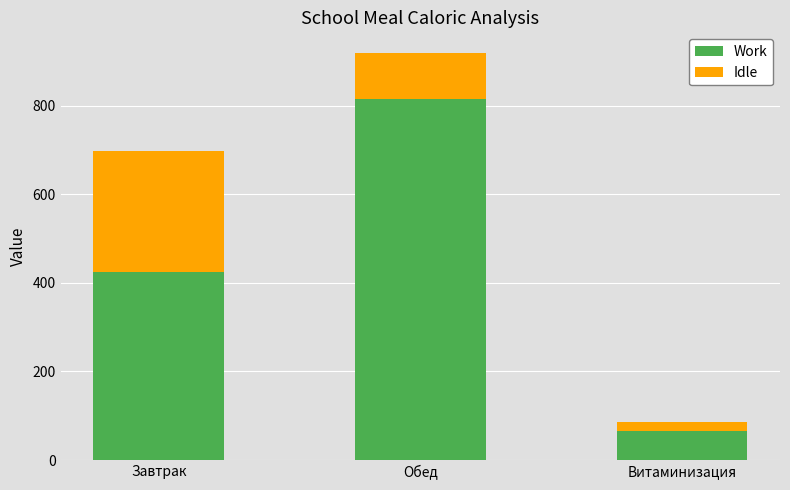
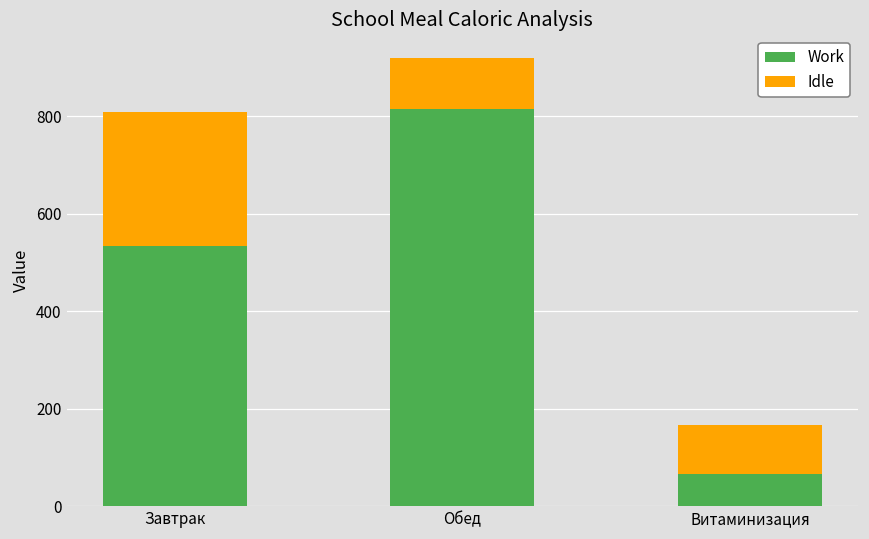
Work, Завтрак: 420 -> 530
Idle, Витаминизация: 20 -> 100
